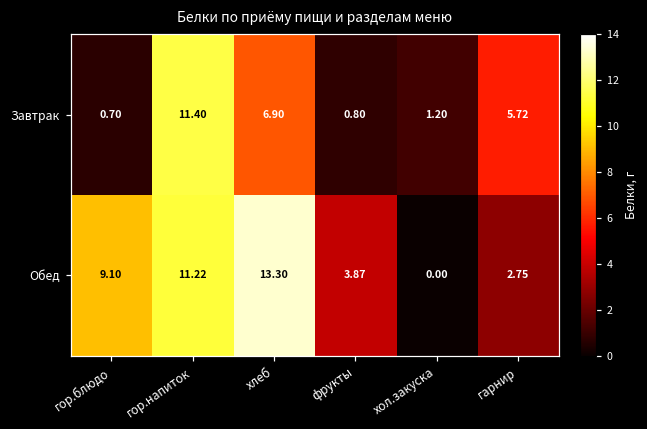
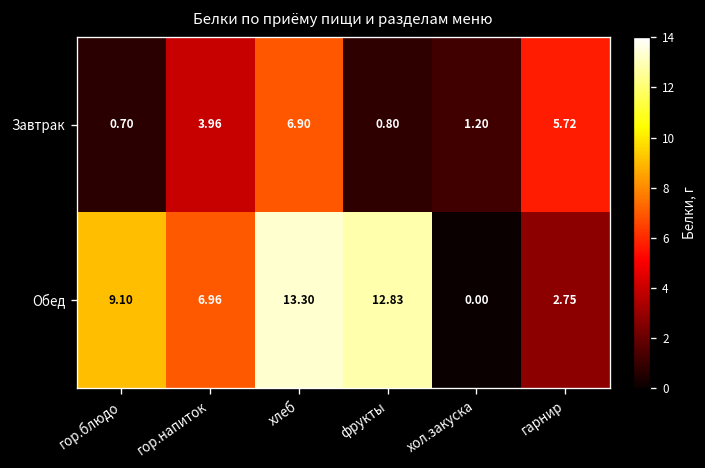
Завтрак, гор.напиток: 11.40 -> 3.96
Обед, гор.напиток: 11.22 -> 6.96
Обед, фрукты: 3.87 -> 12.83
